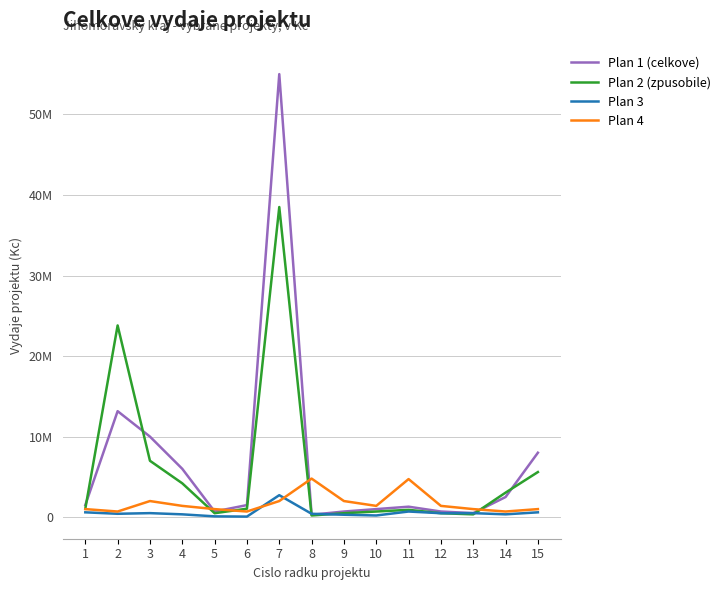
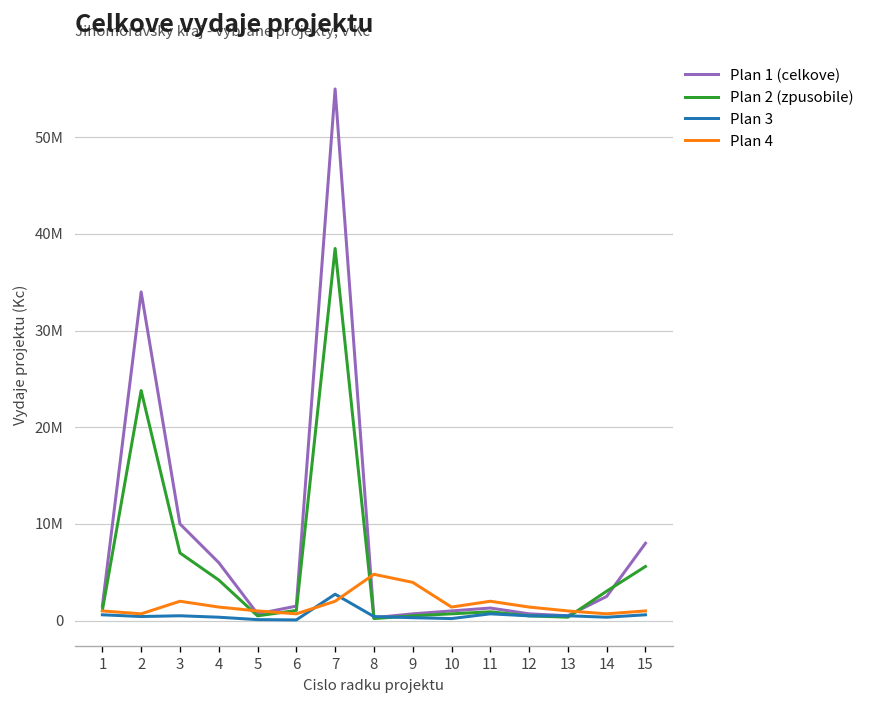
Plan 1 (celkove), 2: 13000000 -> 34000000
Plan 4, 9: 2000000 -> 4000000
Plan 4, 11: 5000000 -> 2000000
